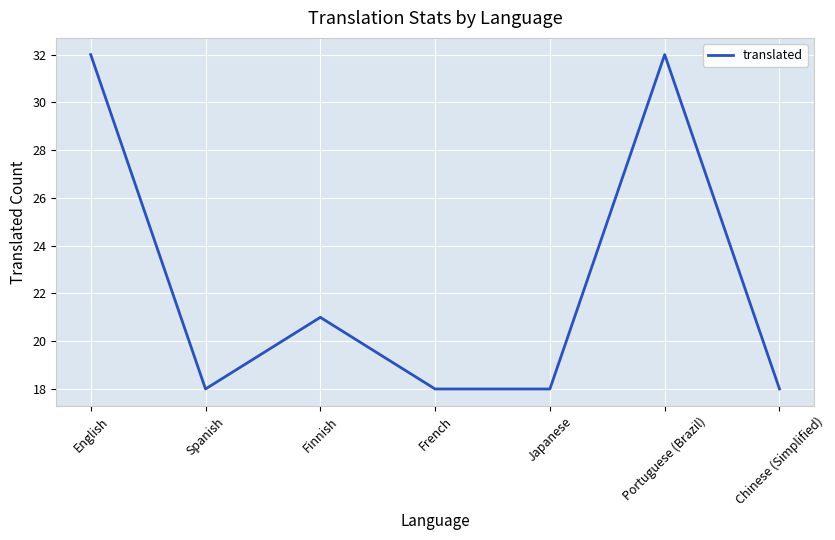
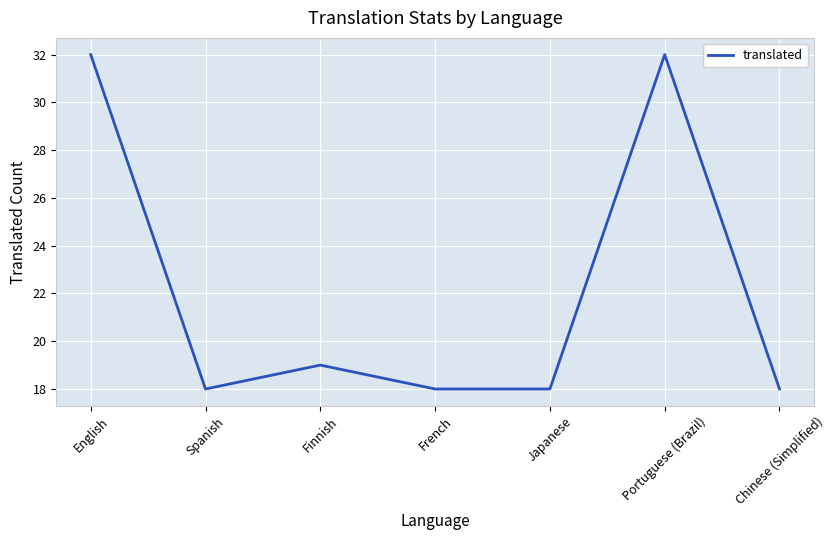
Finnish: 21 -> 19
